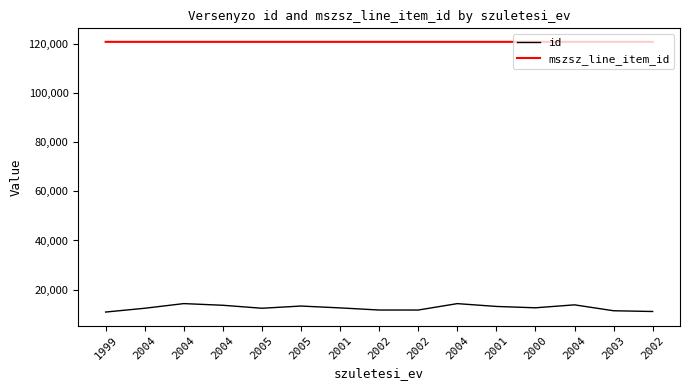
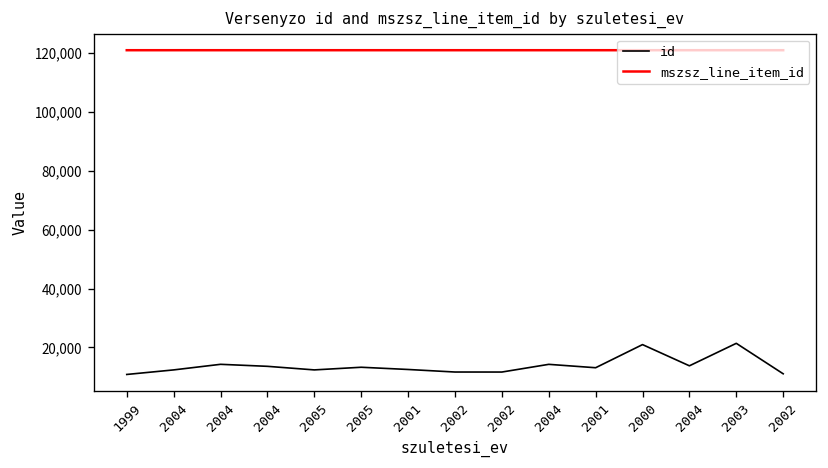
id, 2000: 13,000 -> 21,000
id, 2003: 11,000 -> 21,000
